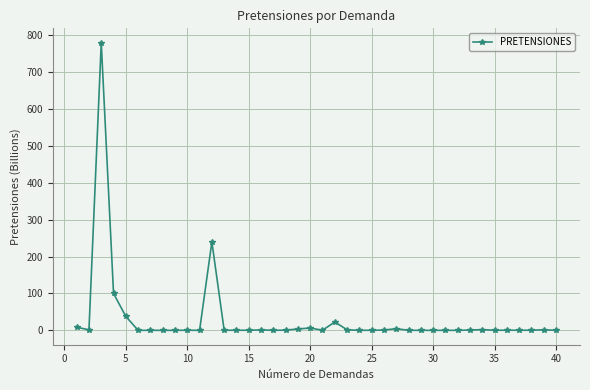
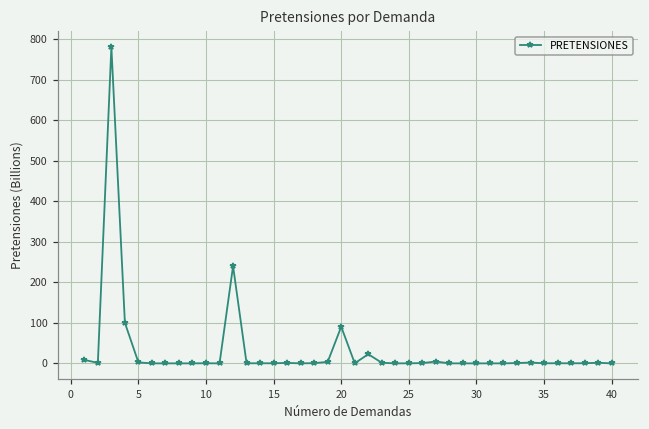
5: 40 -> 0
20: 10 -> 90
